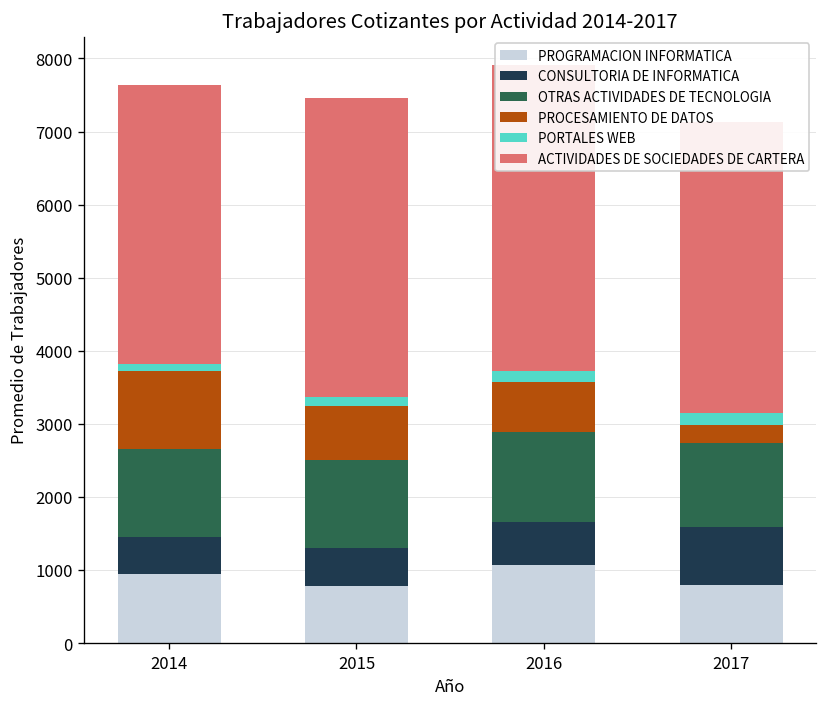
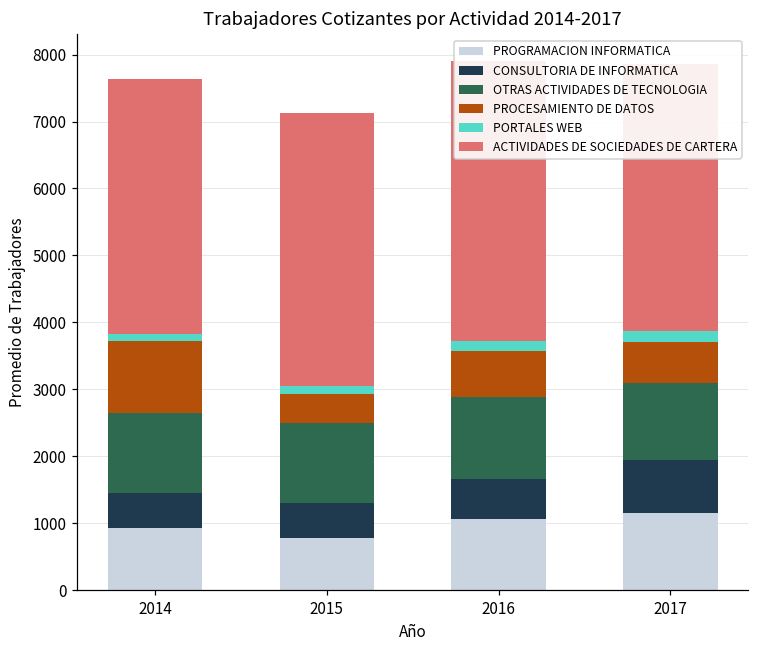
PROCESAMIENTO DE DATOS, 2015: 700 -> 400
PROGRAMACION INFORMATICA, 2017: 800 -> 1200
PROCESAMIENTO DE DATOS, 2017: 300 -> 600
